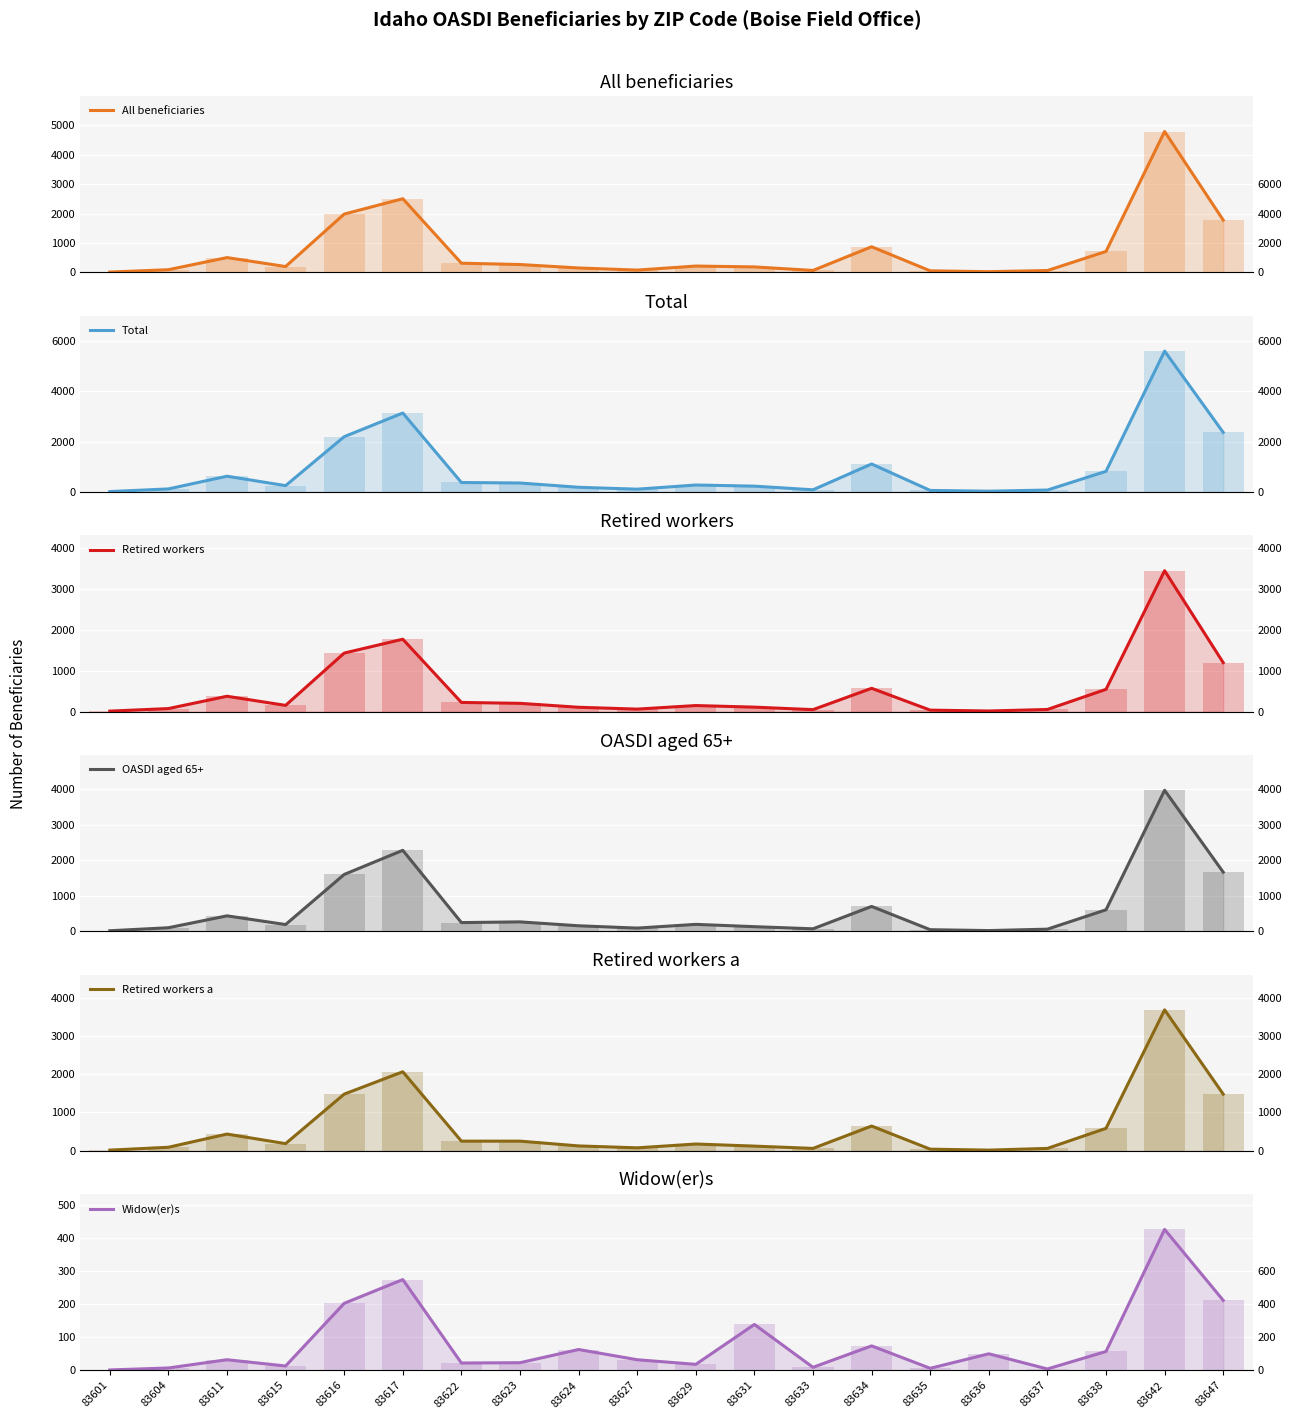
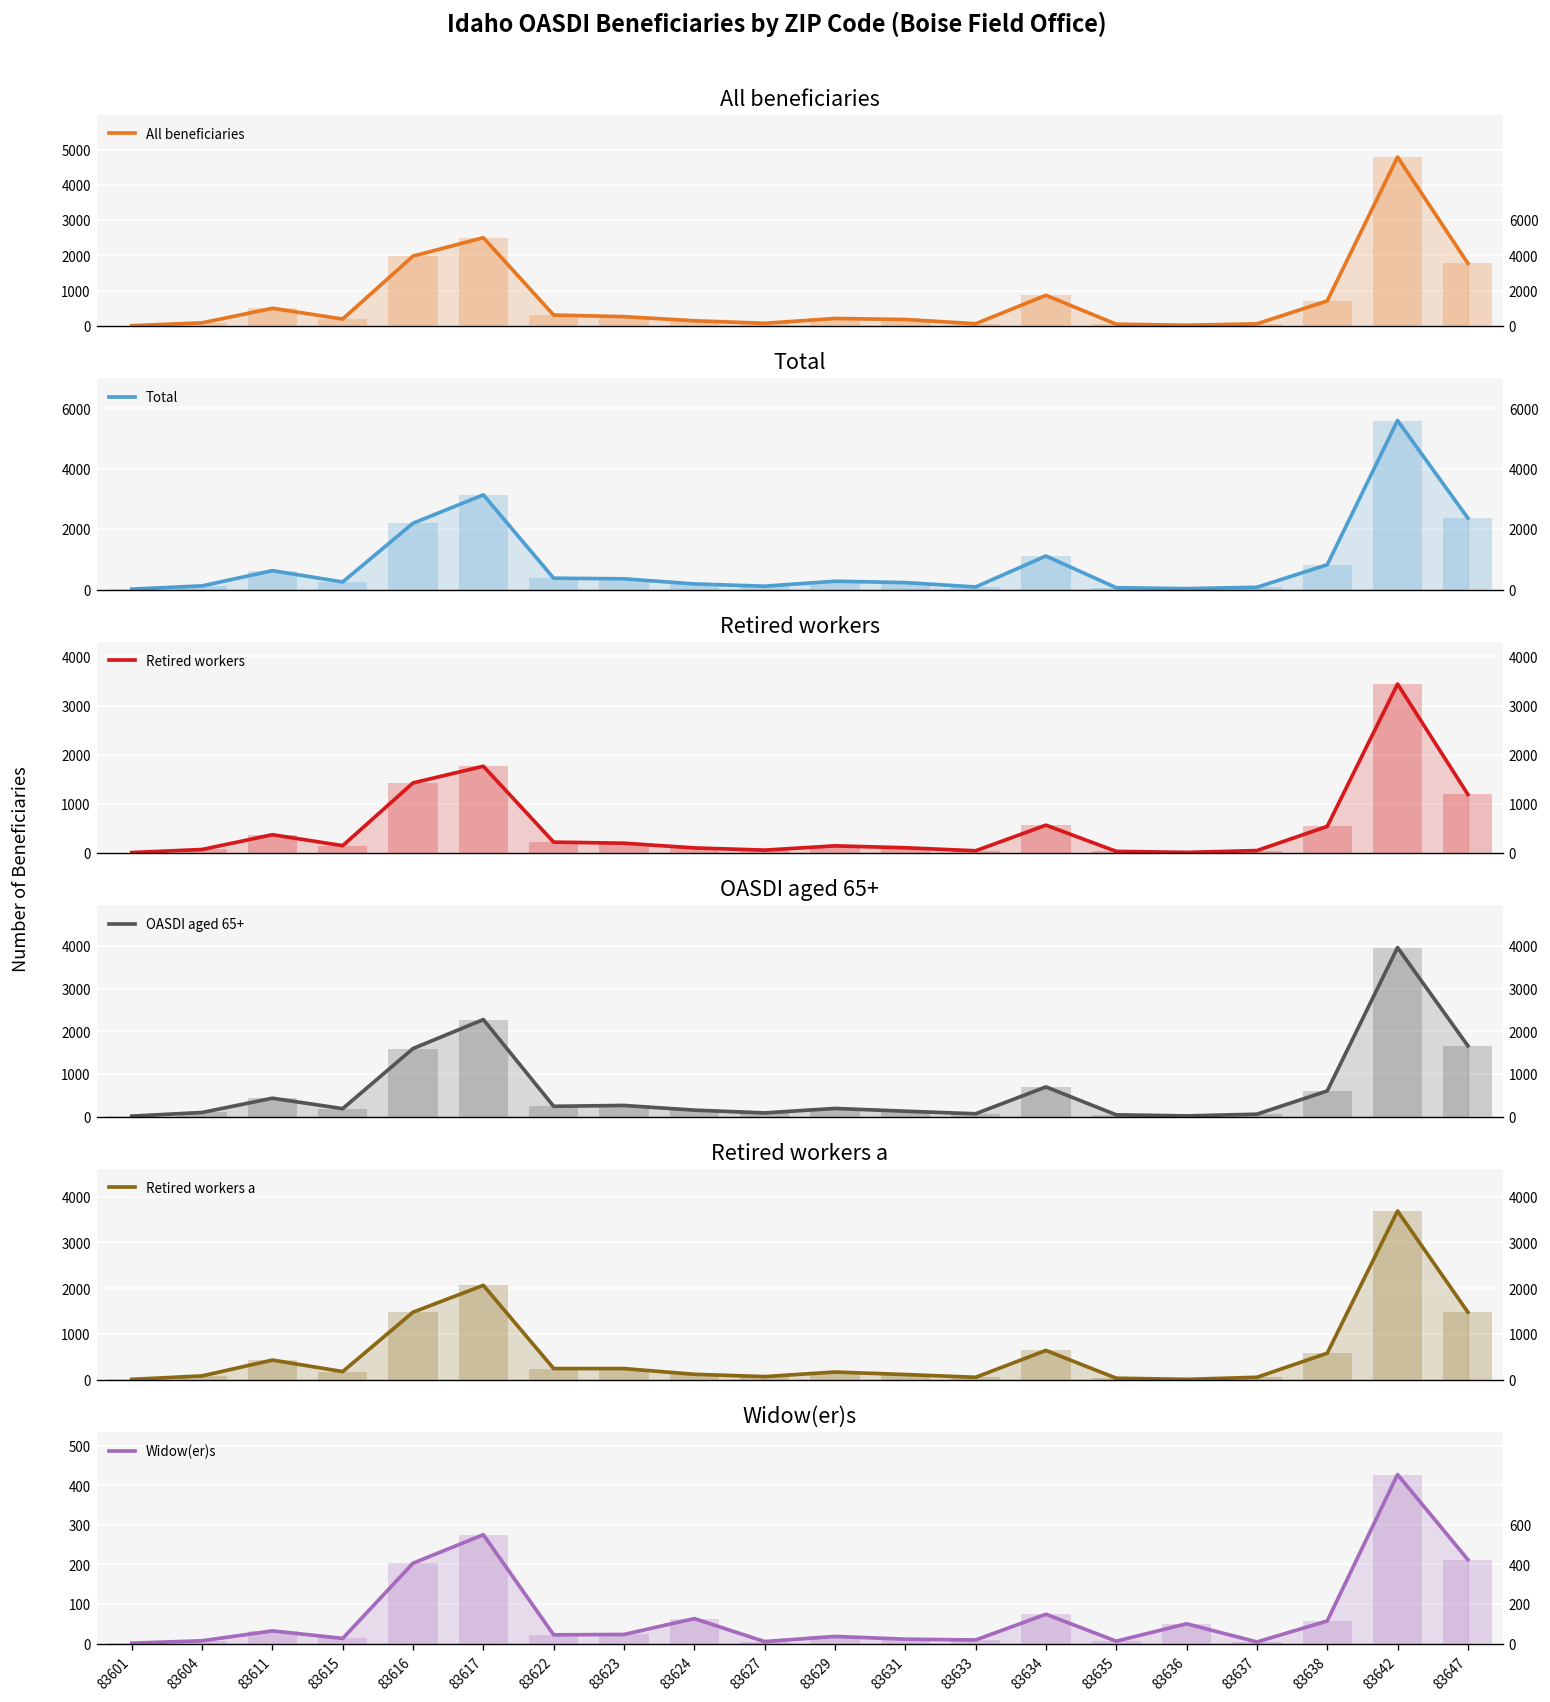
Widow(er)s, 83627: 30 -> 10
Widow(er)s, 83631: 140 -> 10
